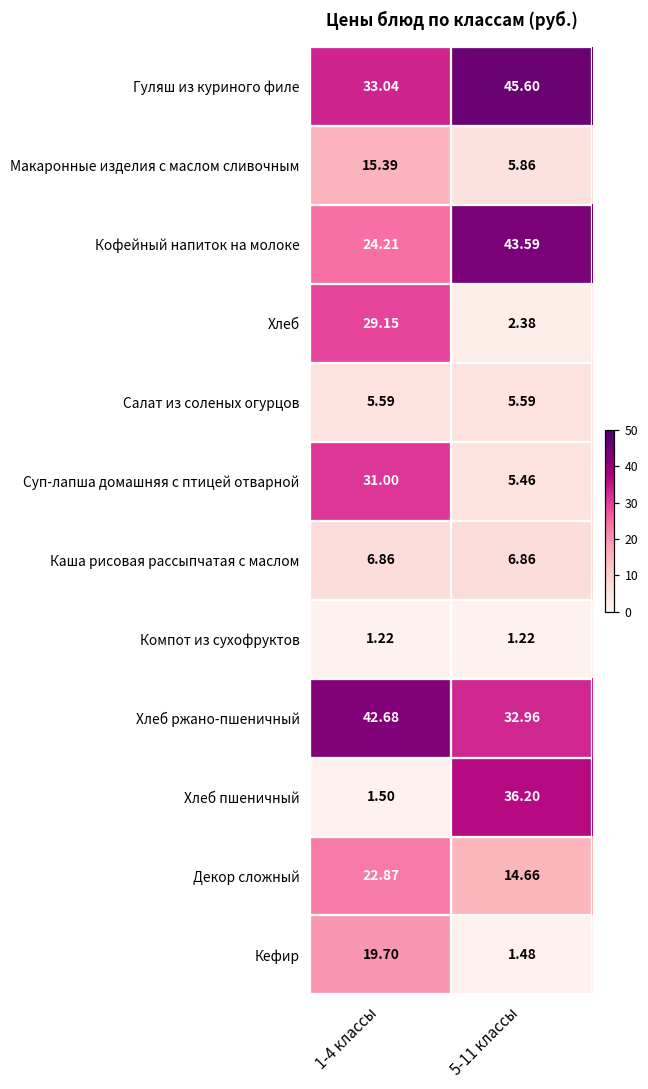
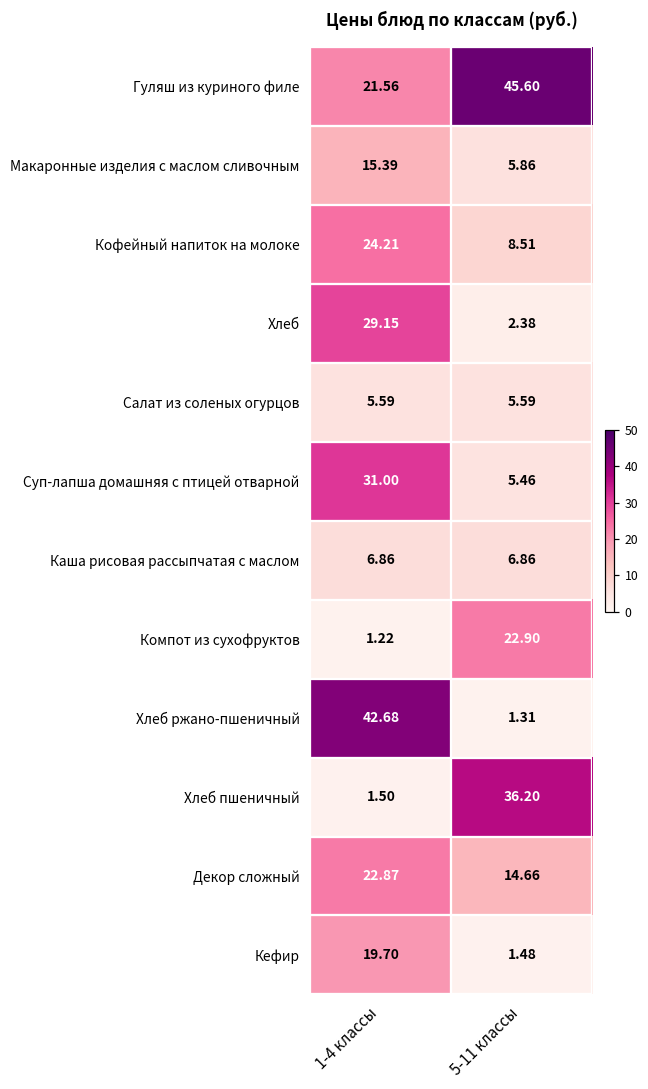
Гуляш из куриного филе, 1-4 классы: 33.04 -> 21.56
Кофейный напиток на молоке, 5-11 классы: 43.59 -> 8.51
Компот из сухофруктов, 5-11 классы: 1.22 -> 22.90
Хлеб ржано-пшеничный, 5-11 классы: 32.96 -> 1.31
